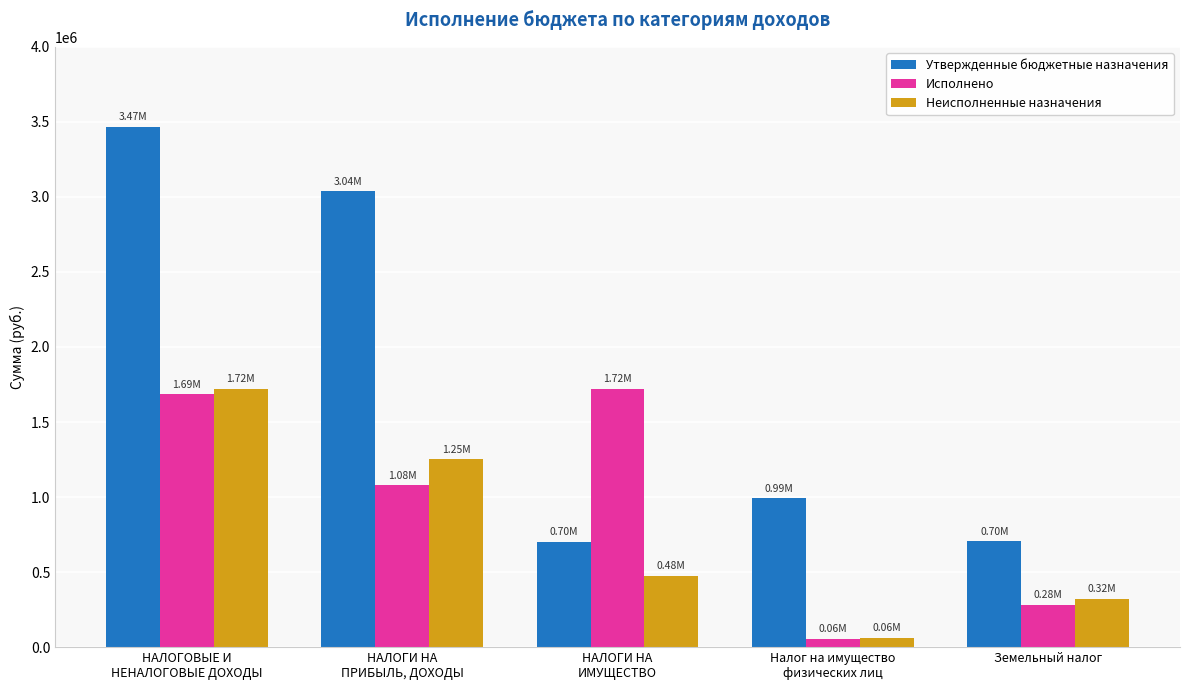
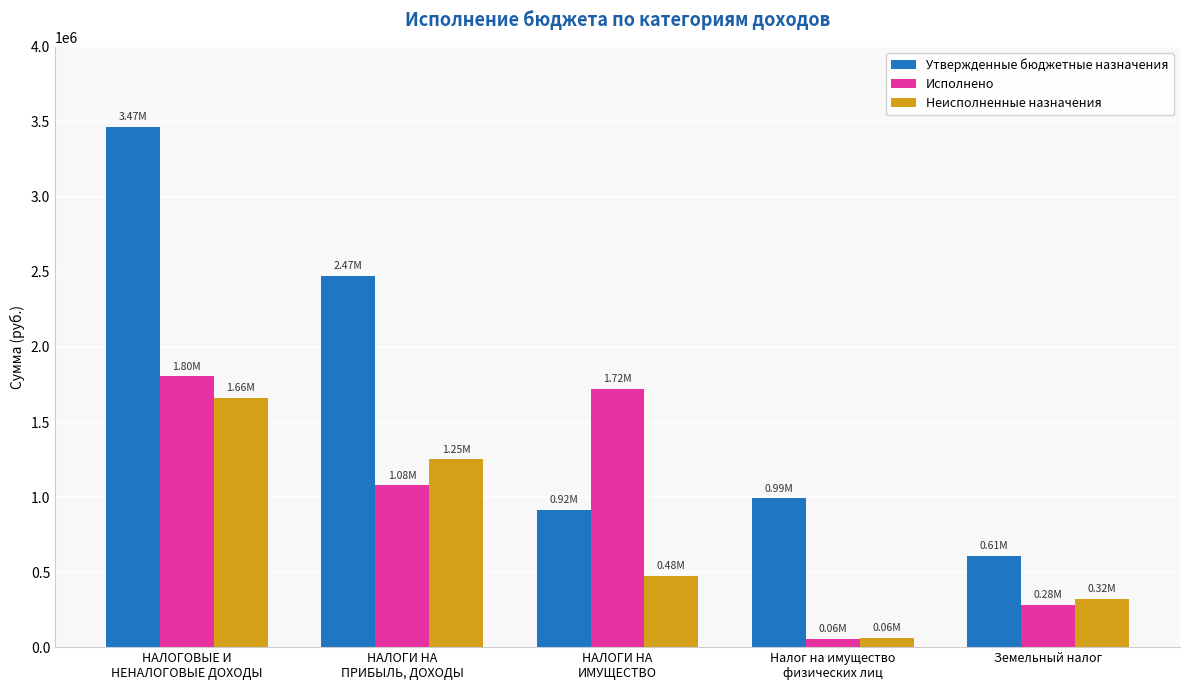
Исполнено, НАЛОГОВЫЕ И НЕНАЛОГОВЫЕ ДОХОДЫ: 1.69M -> 1.80M
Неисполненные назначения, НАЛОГОВЫЕ И НЕНАЛОГОВЫЕ ДОХОДЫ: 1.72M -> 1.66M
Утвержденные бюджетные назначения, НАЛОГИ НА ПРИБЫЛЬ, ДОХОДЫ: 3.04M -> 2.47M
Утвержденные бюджетные назначения, НАЛОГИ НА ИМУЩЕСТВО: 0.70M -> 0.92M
Утвержденные бюджетные назначения, Земельный налог: 0.70M -> 0.61M
